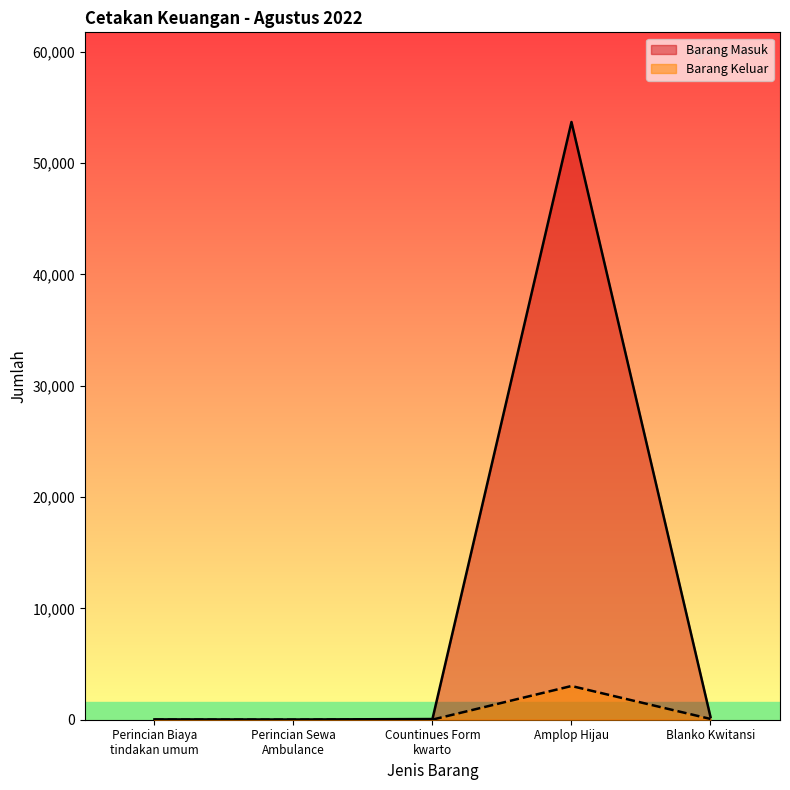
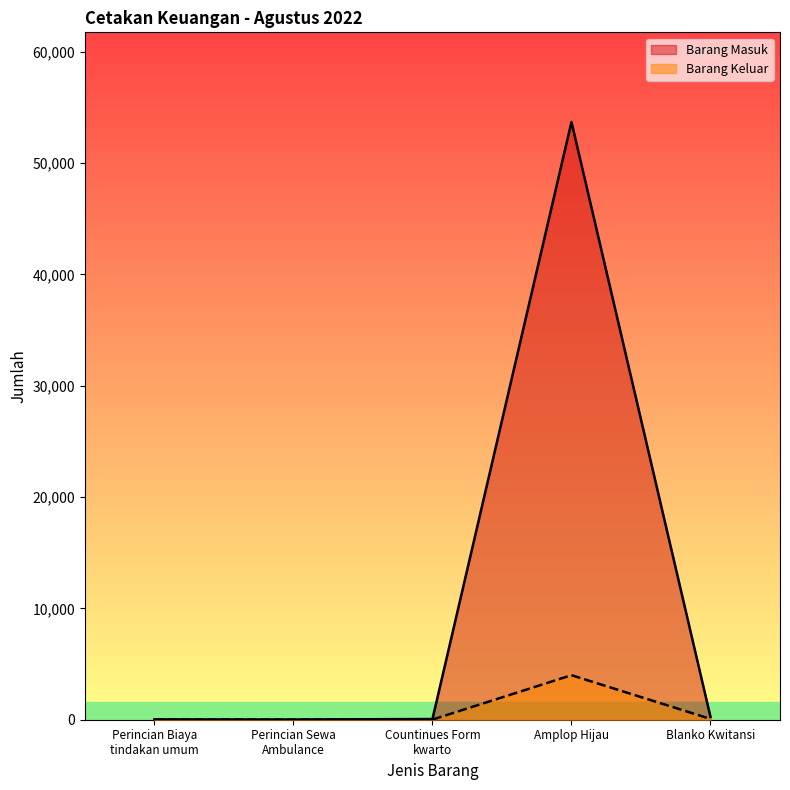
Barang Keluar, Amplop Hijau: 3,000 -> 4,000
